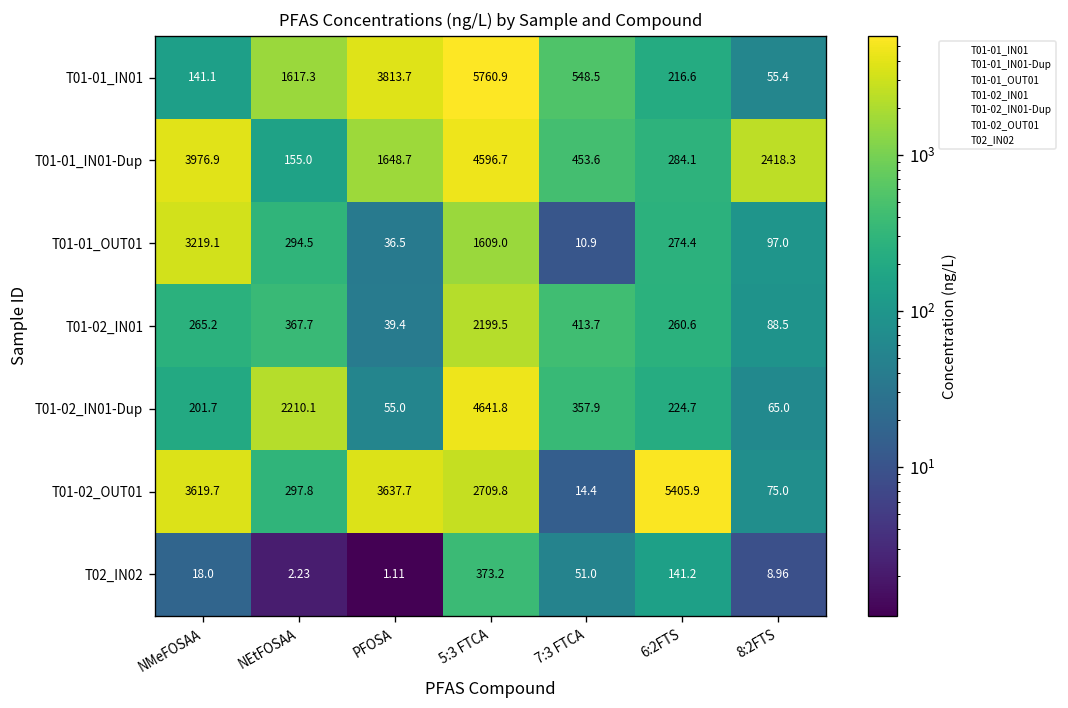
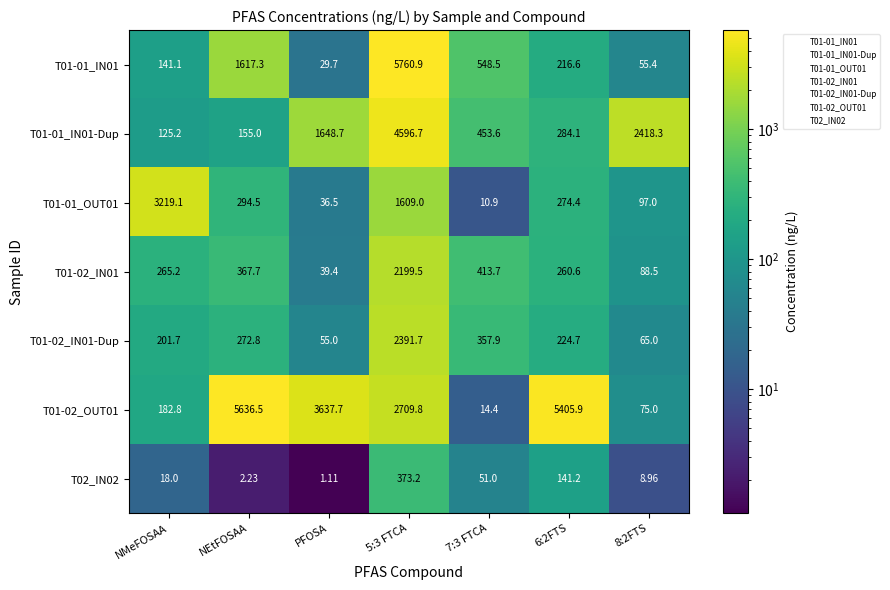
T01-01_IN01, PFOSA: 3813.7 -> 29.7
T01-01_IN01-Dup, NMeFOSAA: 3976.9 -> 125.2
T01-02_IN01-Dup, NEtFOSAA: 2210.1 -> 272.8
T01-02_IN01-Dup, 5:3 FTCA: 4641.8 -> 2391.7
T01-02_OUT01, NMeFOSAA: 3619.7 -> 182.8
T01-02_OUT01, NEtFOSAA: 297.8 -> 5636.5
